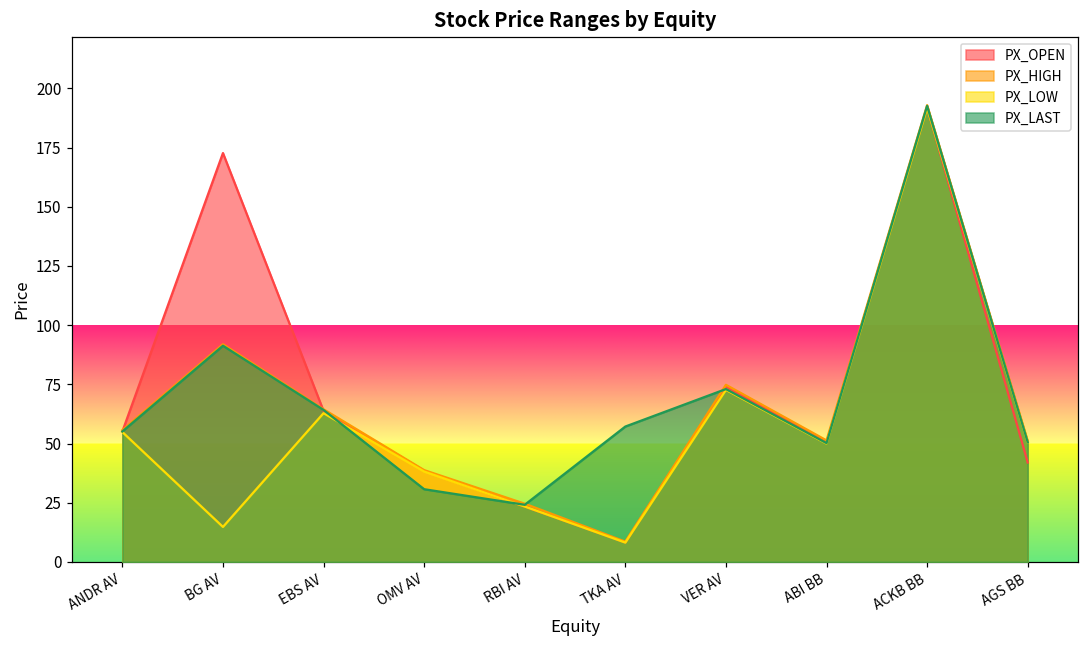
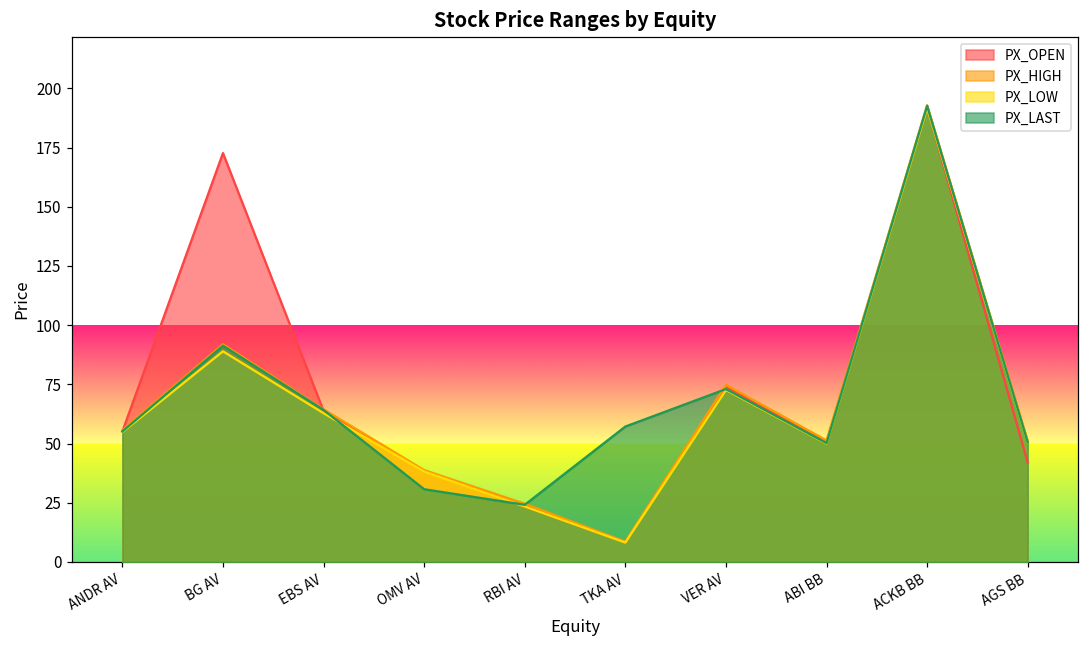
PX_LOW, BG AV: 15 -> 89
